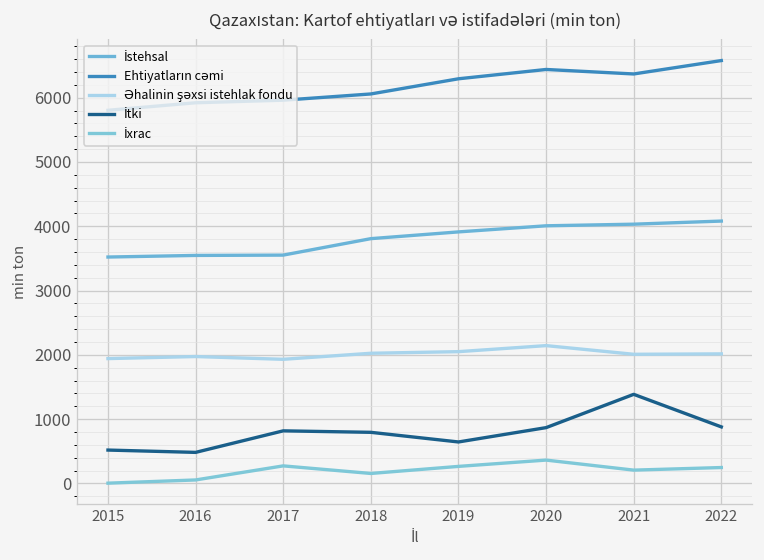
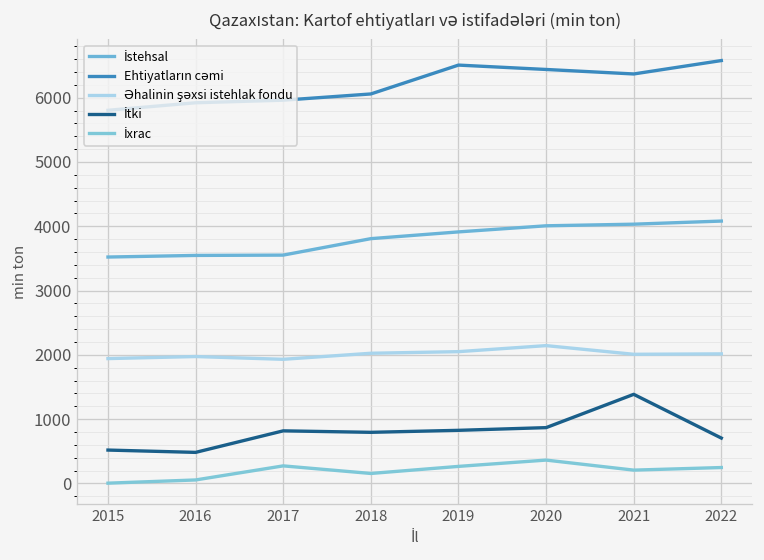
Ehtiyatların cəmi, 2019: 6300 -> 6500
İtki, 2019: 600 -> 800
İtki, 2022: 900 -> 700
